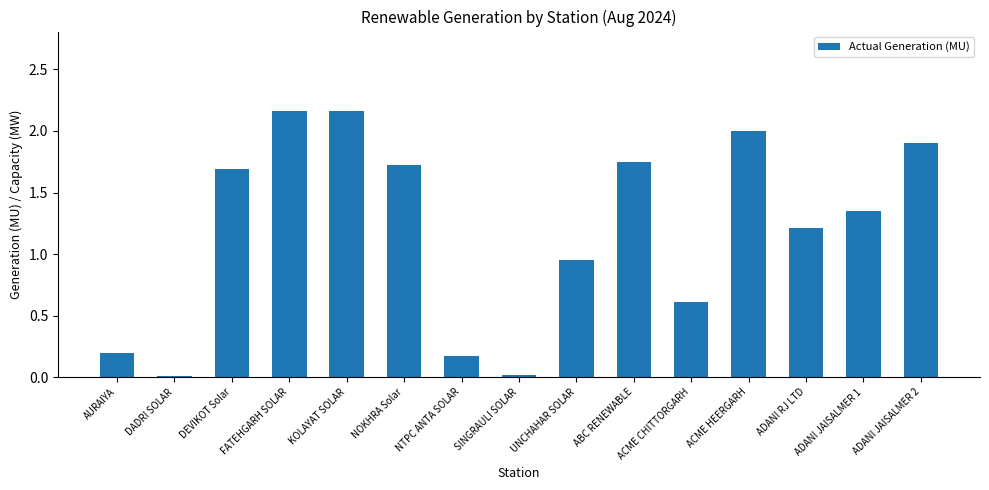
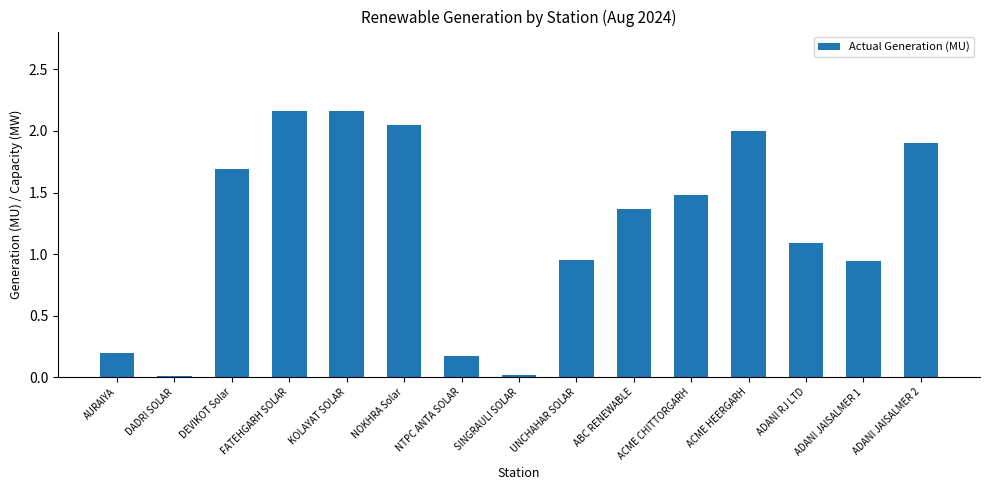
NOKHRA Solar: 1.72 -> 2.05
ABC RENEWABLE: 1.75 -> 1.37
ACME CHITTORGARH: 0.61 -> 1.48
ADANI RJ LTD: 1.21 -> 1.09
ADANI JAISALMER 1: 1.35 -> 0.94
